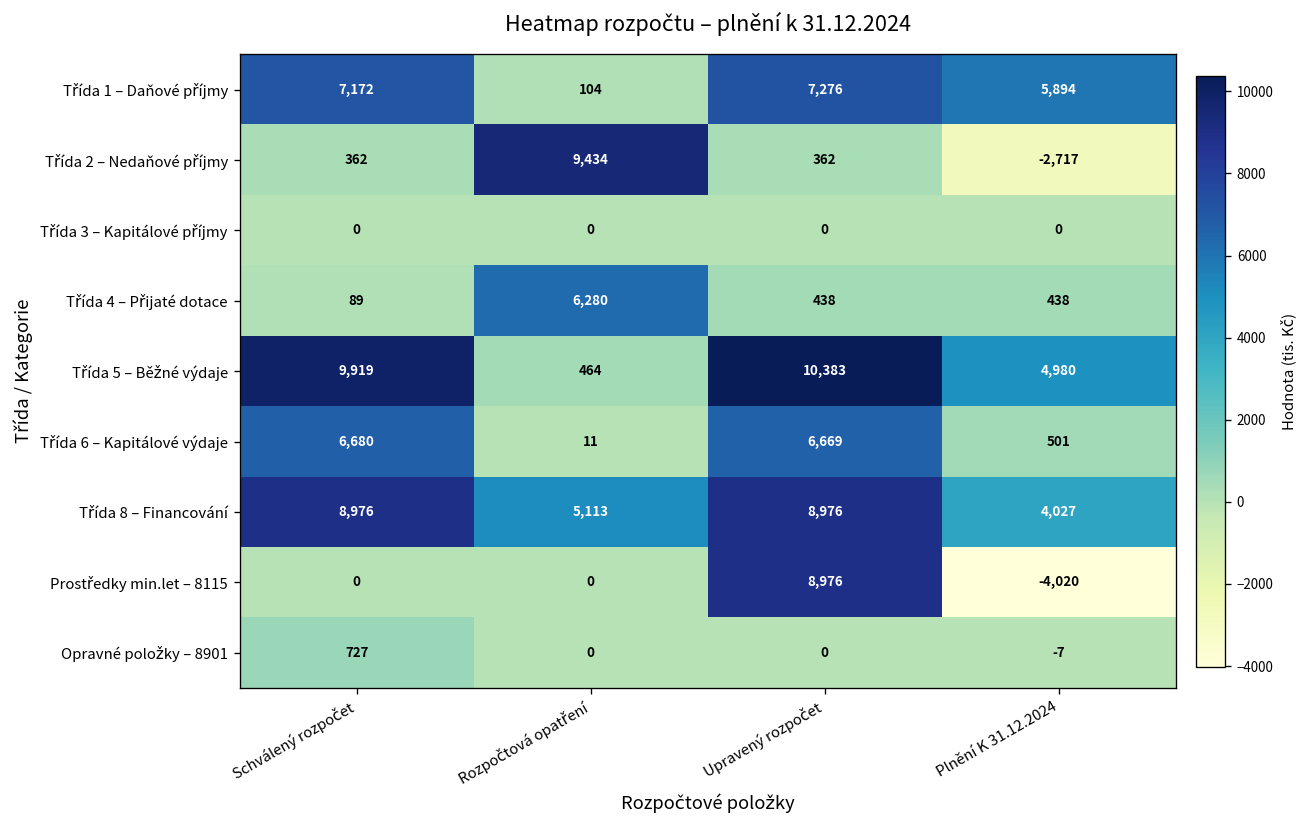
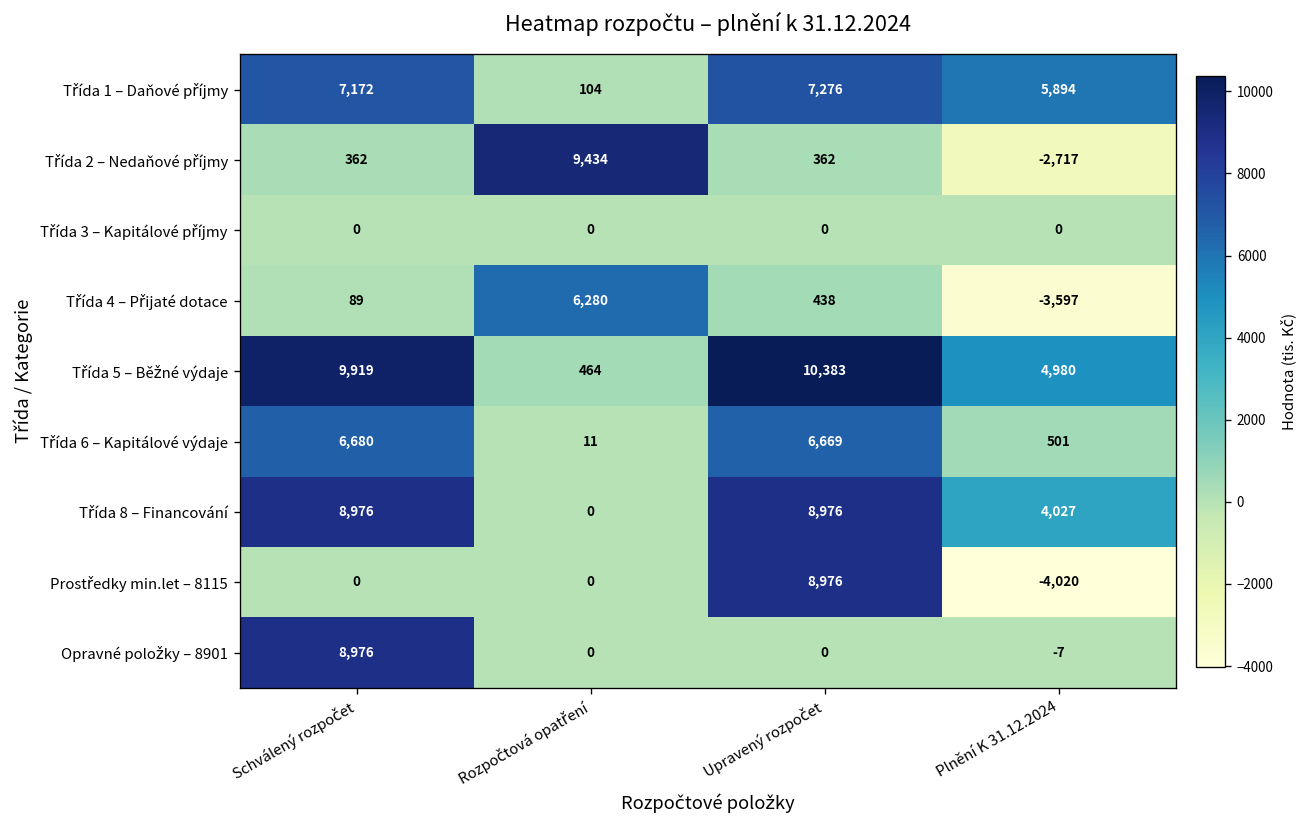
Třída 4 – Přijaté dotace, Plnění K 31.12.2024: 438 -> -3,597
Třída 8 – Financování, Rozpočtová opatření: 5,113 -> 0
Opravné položky – 8901, Schválený rozpočet: 727 -> 8,976
